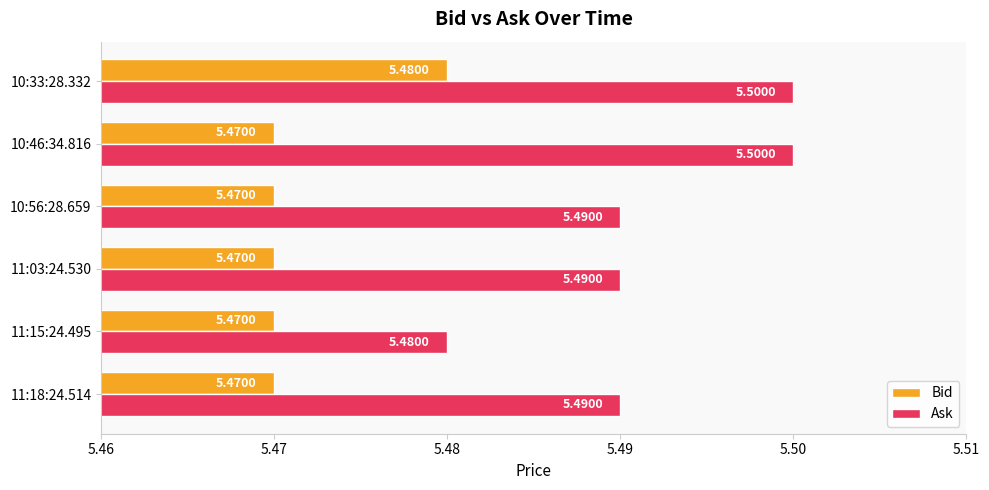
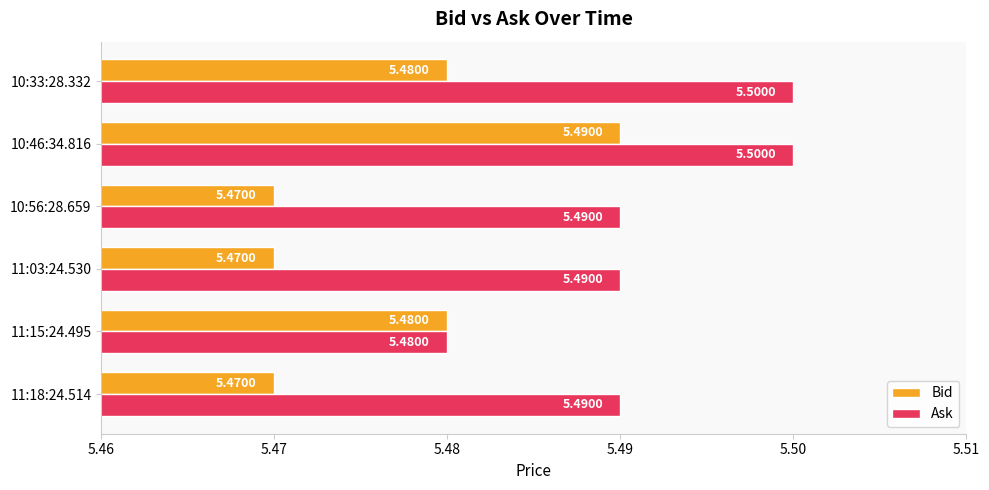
Bid, 10:46:34.816: 5.4700 -> 5.4900
Bid, 11:15:24.495: 5.4700 -> 5.4800
